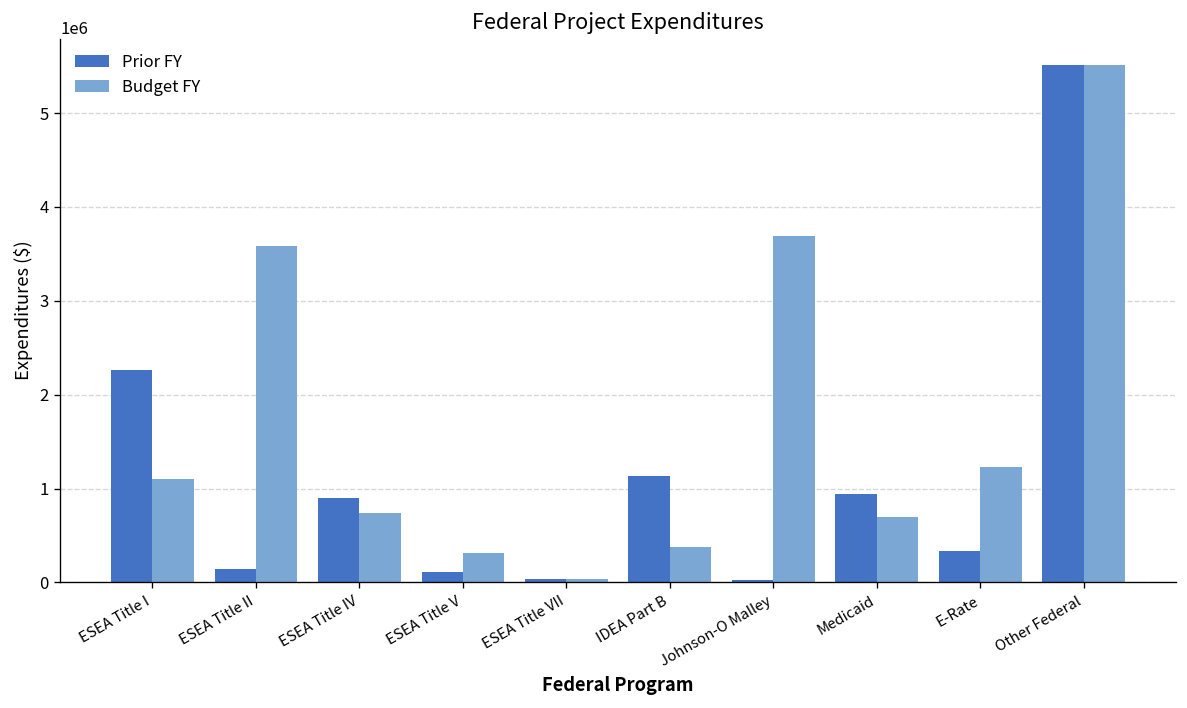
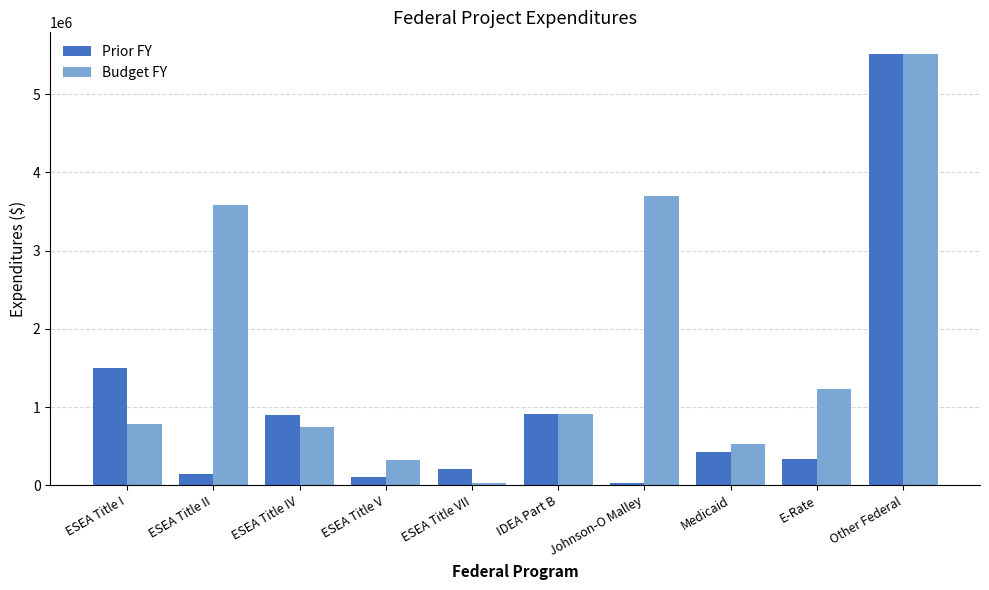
Prior FY, ESEA Title I: 2300000 -> 1500000
Budget FY, ESEA Title I: 1100000 -> 800000
Prior FY, ESEA Title VII: 0 -> 200000
Prior FY, IDEA Part B: 1100000 -> 900000
Budget FY, IDEA Part B: 400000 -> 900000
Prior FY, Medicaid: 900000 -> 400000
Budget FY, Medicaid: 700000 -> 500000
